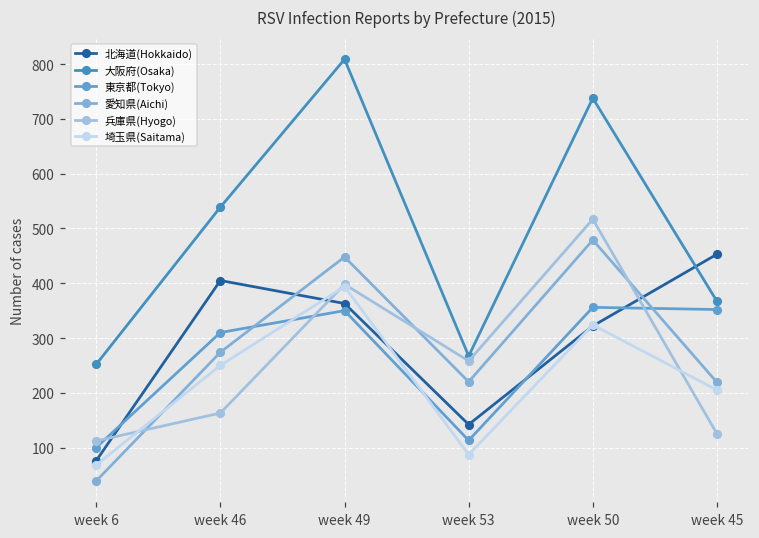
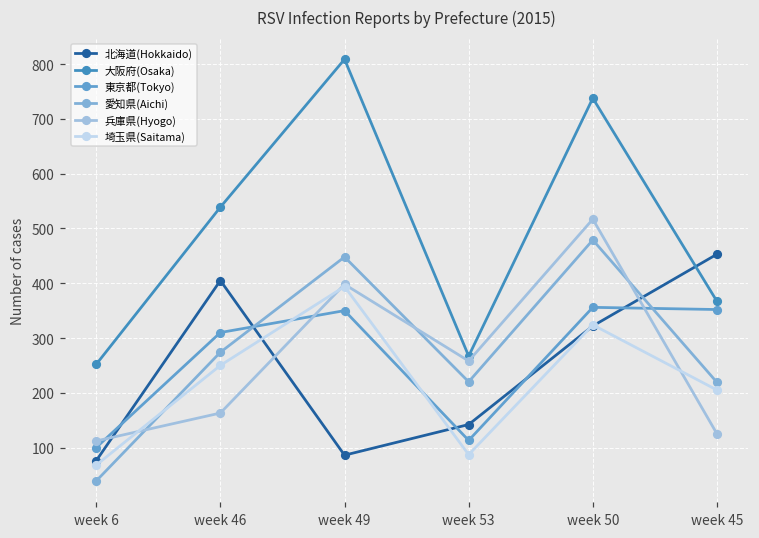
北海道(Hokkaido), week 49: 360 -> 90
